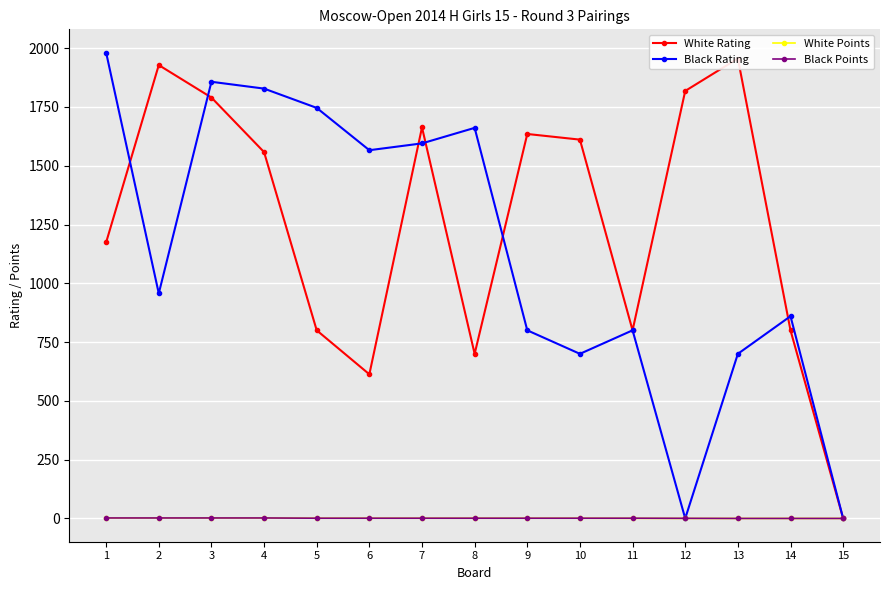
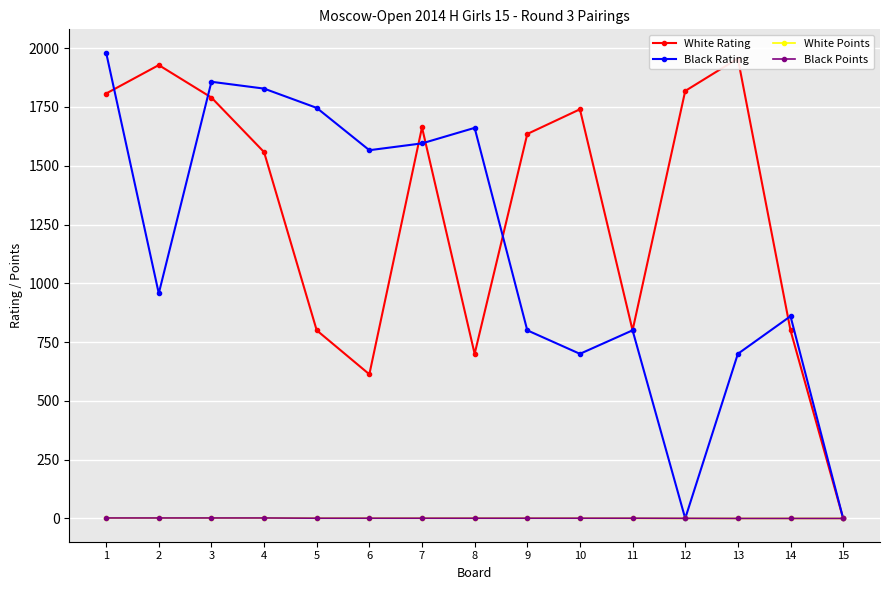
White Rating, 1: 1170 -> 1810
White Rating, 10: 1610 -> 1740
